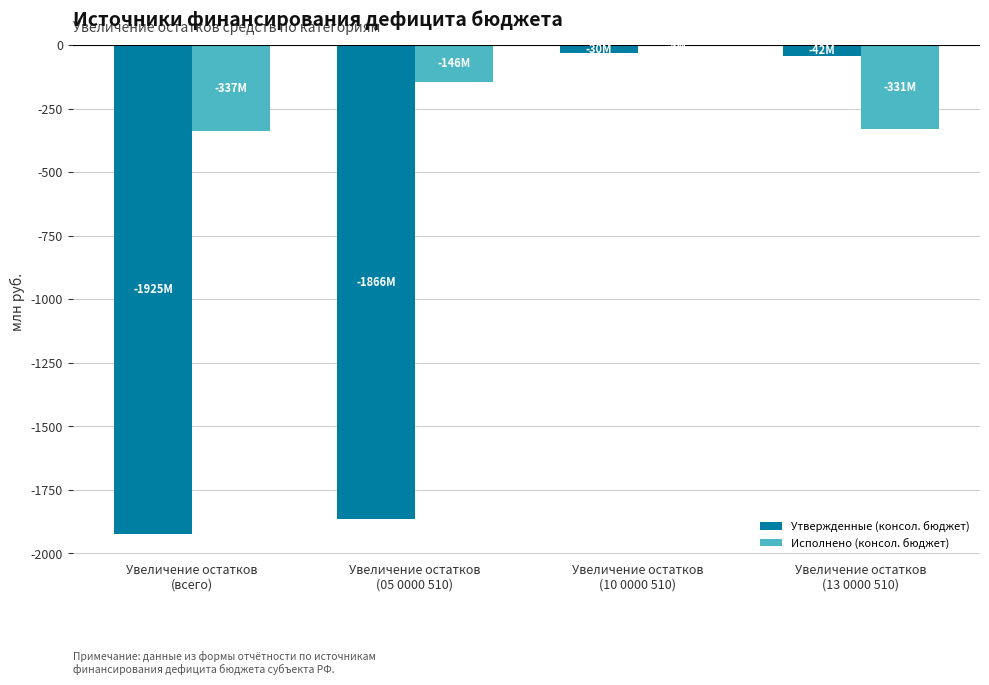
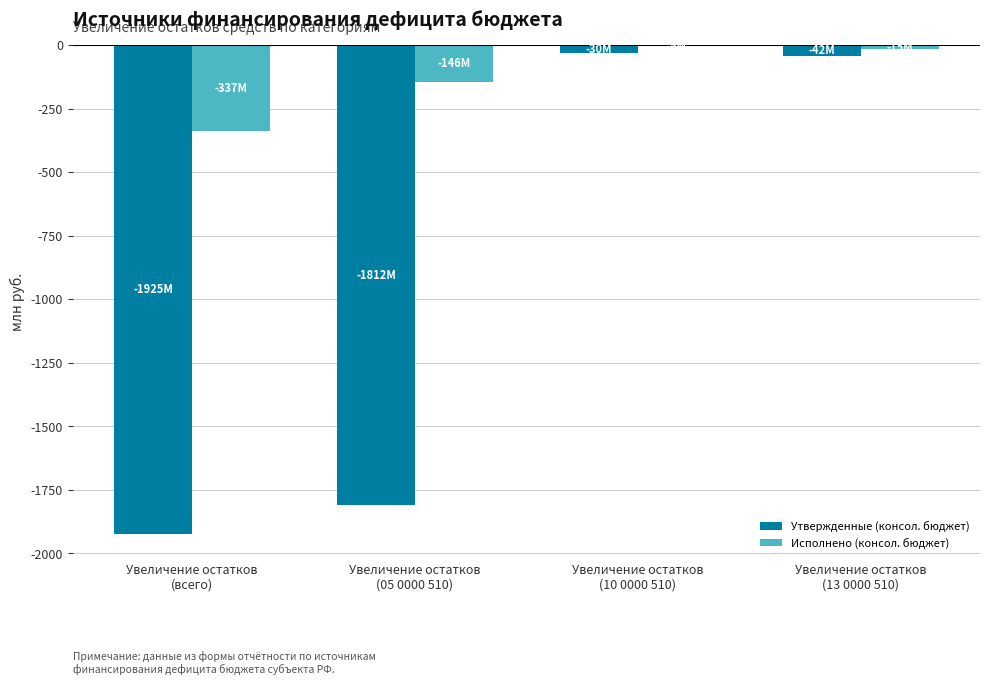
Утвержденные (консол. бюджет), Увеличение остатков (05 0000 510): -1866M -> -1812M
Исполнено (консол. бюджет), Увеличение остатков (13 0000 510): -330 -> -20
